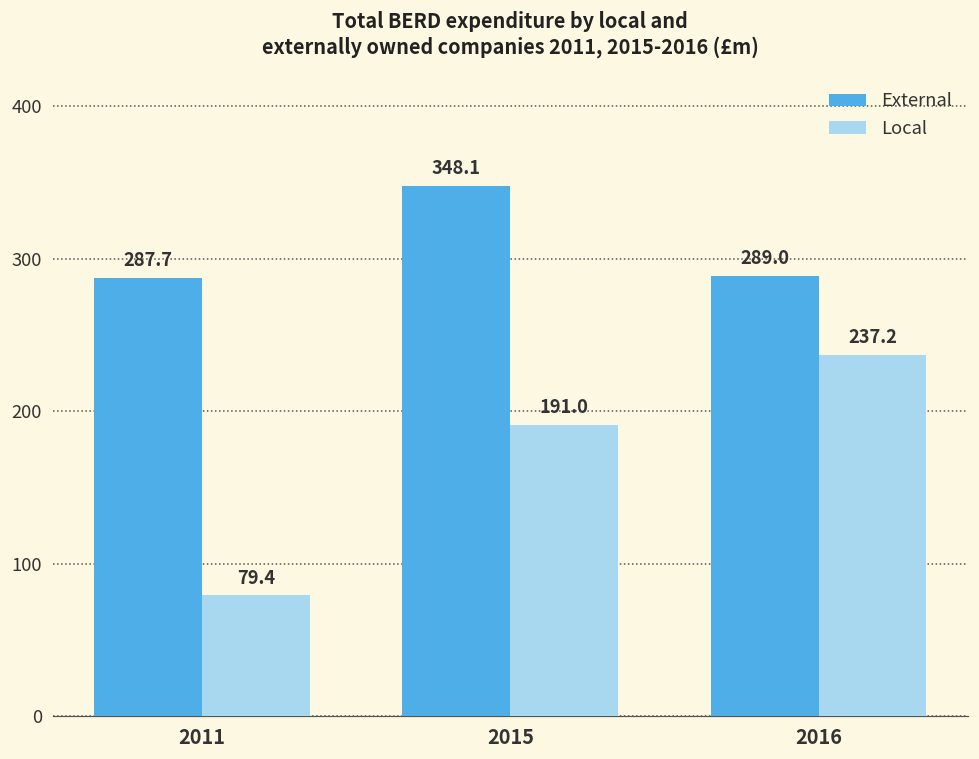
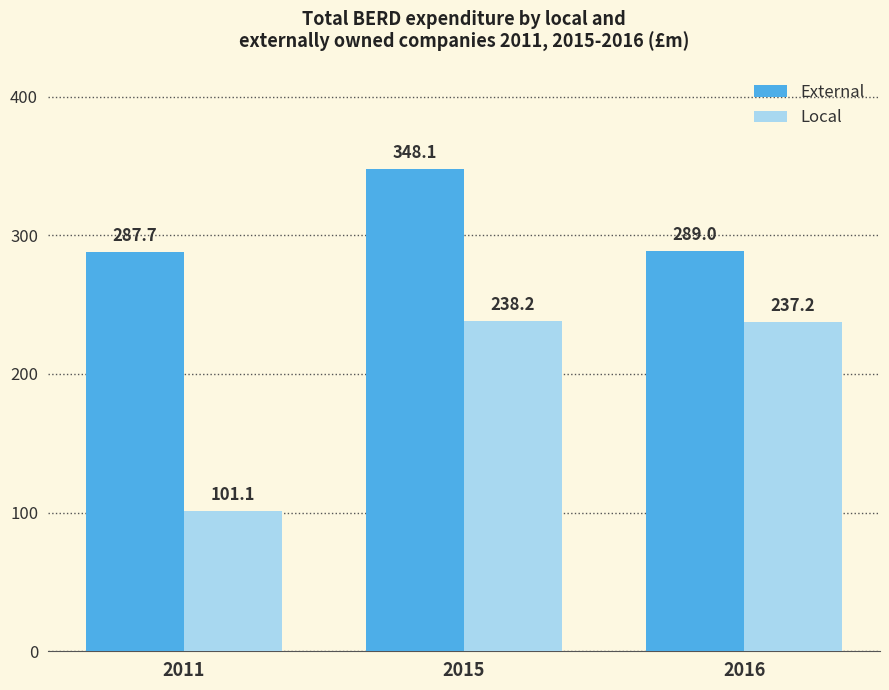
Local, 2011: 79.4 -> 101.1
Local, 2015: 191.0 -> 238.2
